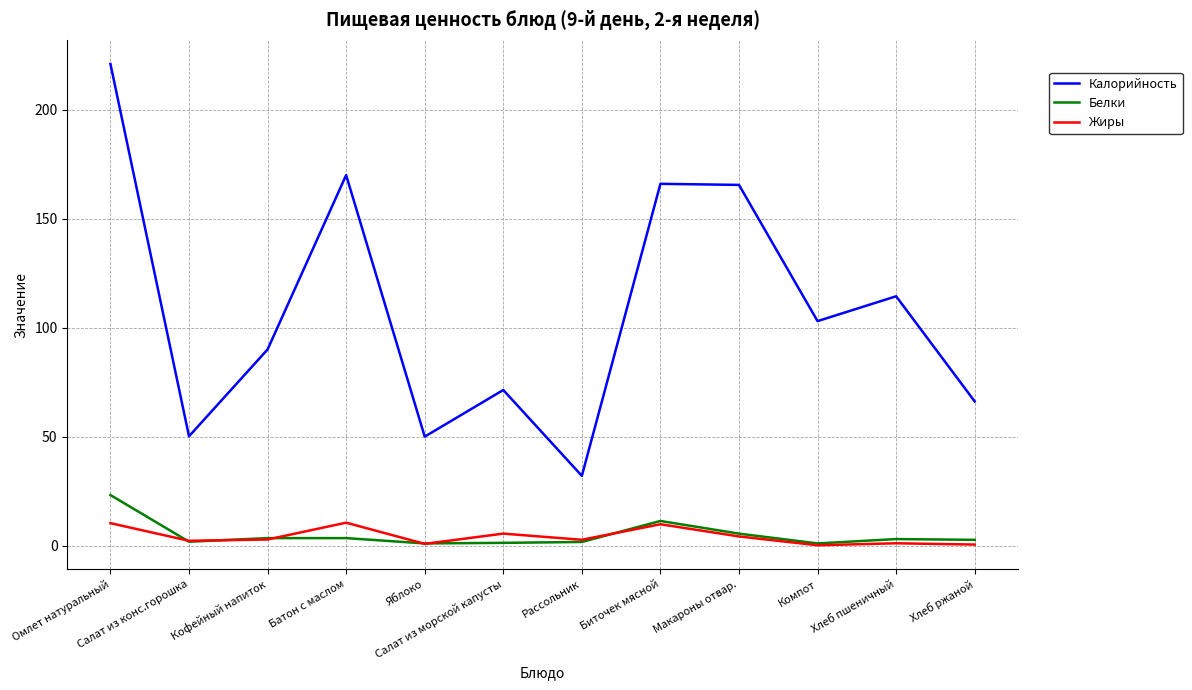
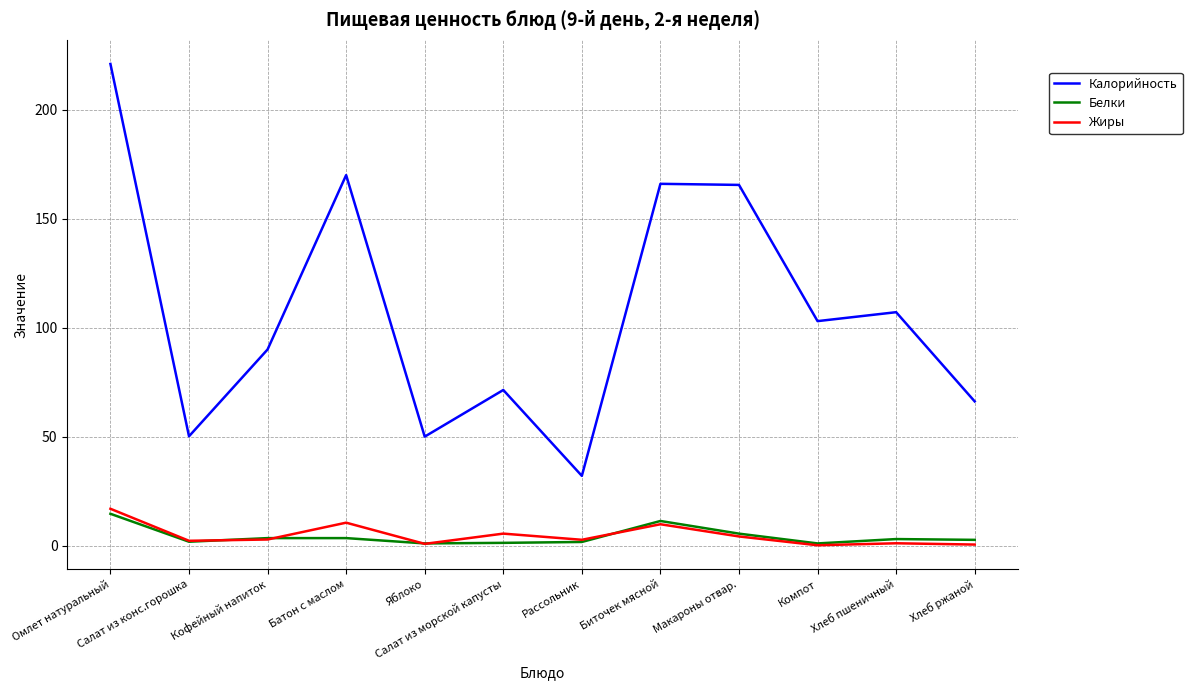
Белки, Омлет натуральный: 23 -> 15
Жиры, Омлет натуральный: 10 -> 17
Калорийность, Хлеб пшеничный: 114 -> 107
